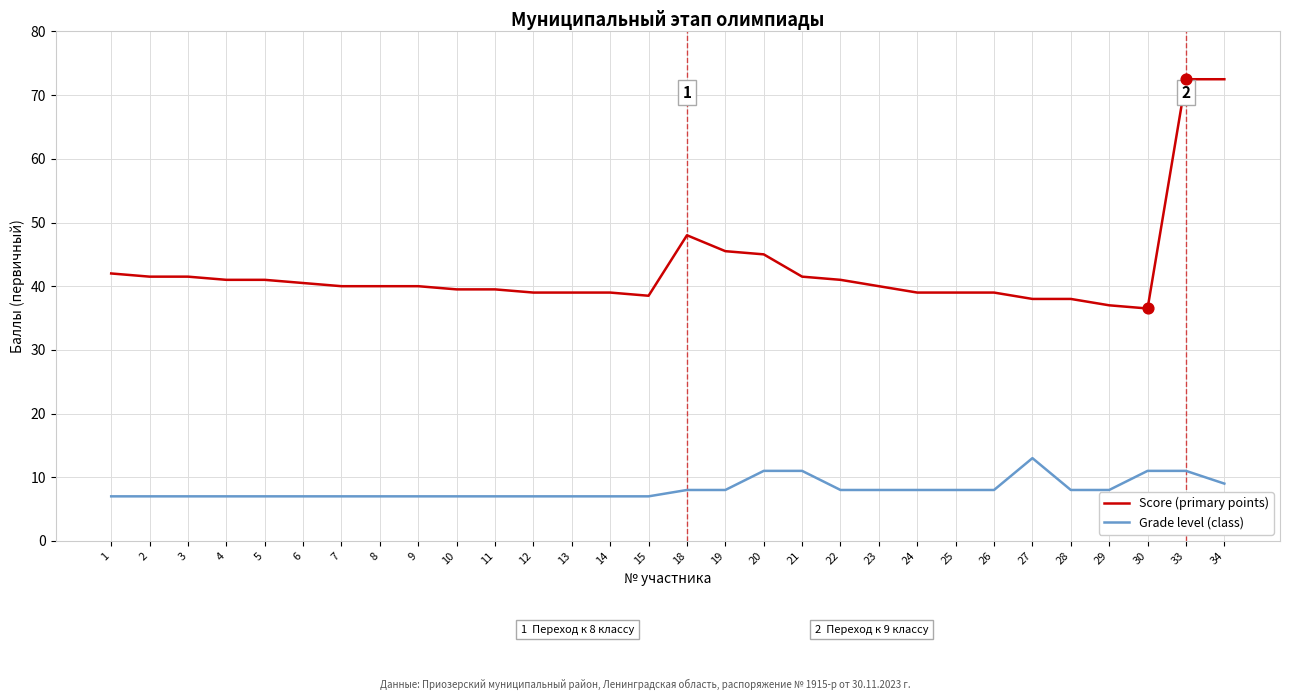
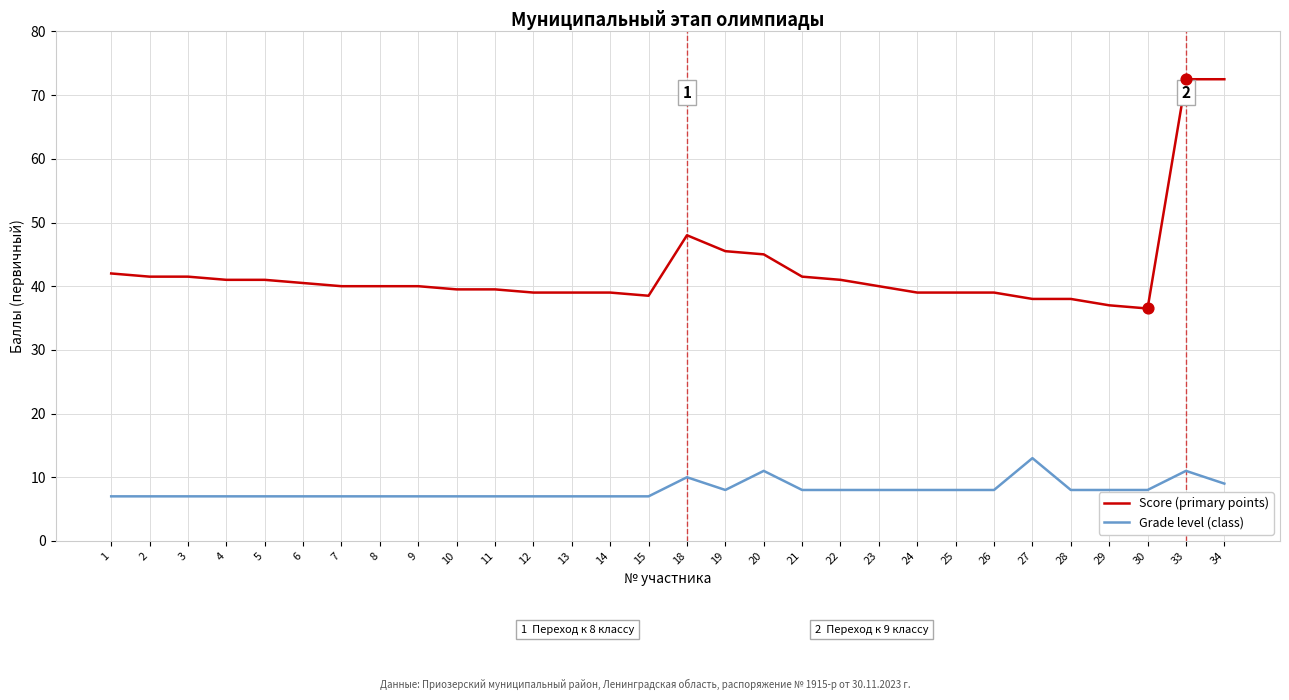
Grade level (class), 18: 8 -> 10
Grade level (class), 21: 11 -> 8
Grade level (class), 30: 11 -> 8
